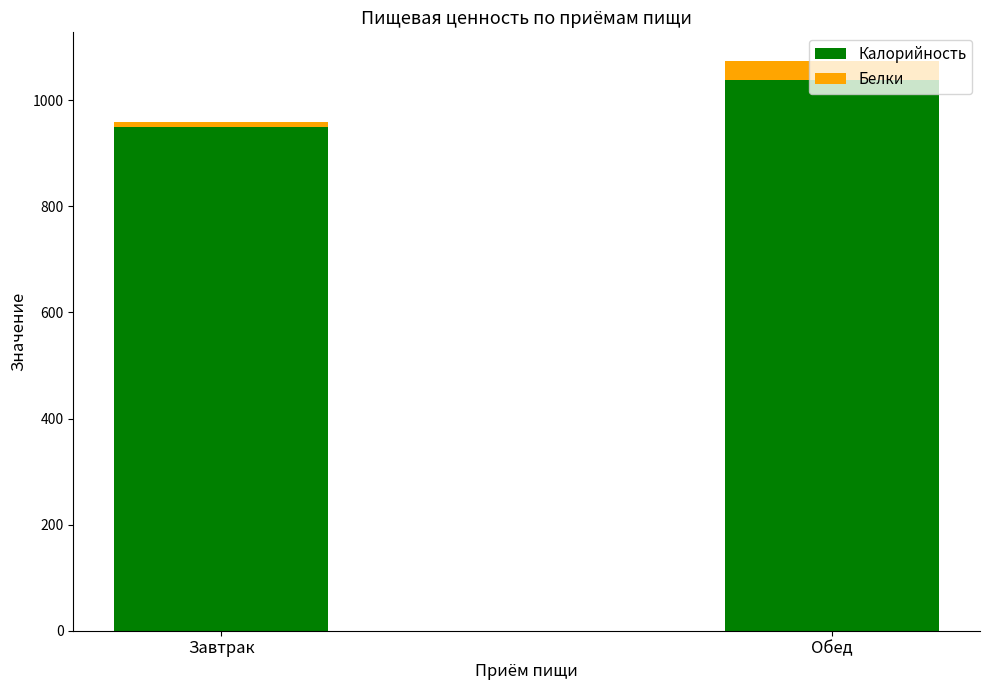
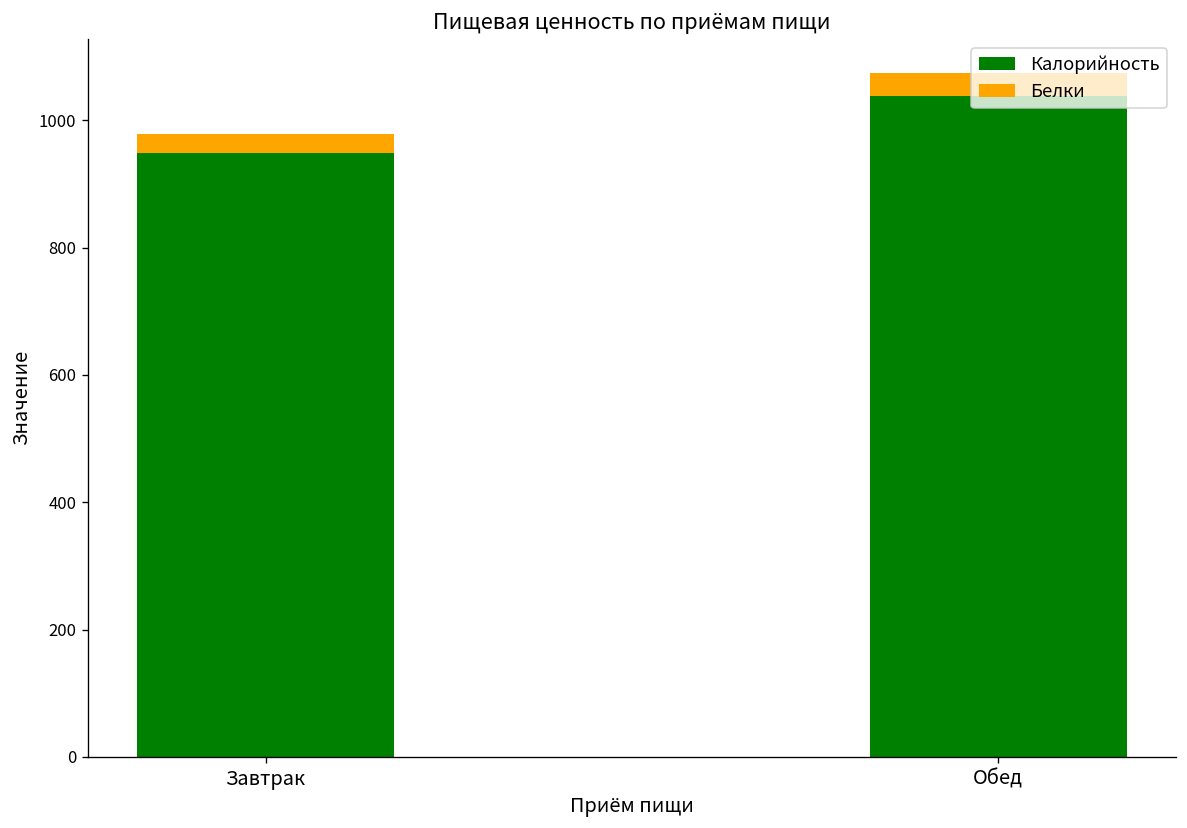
Белки, Завтрак: 10 -> 30
